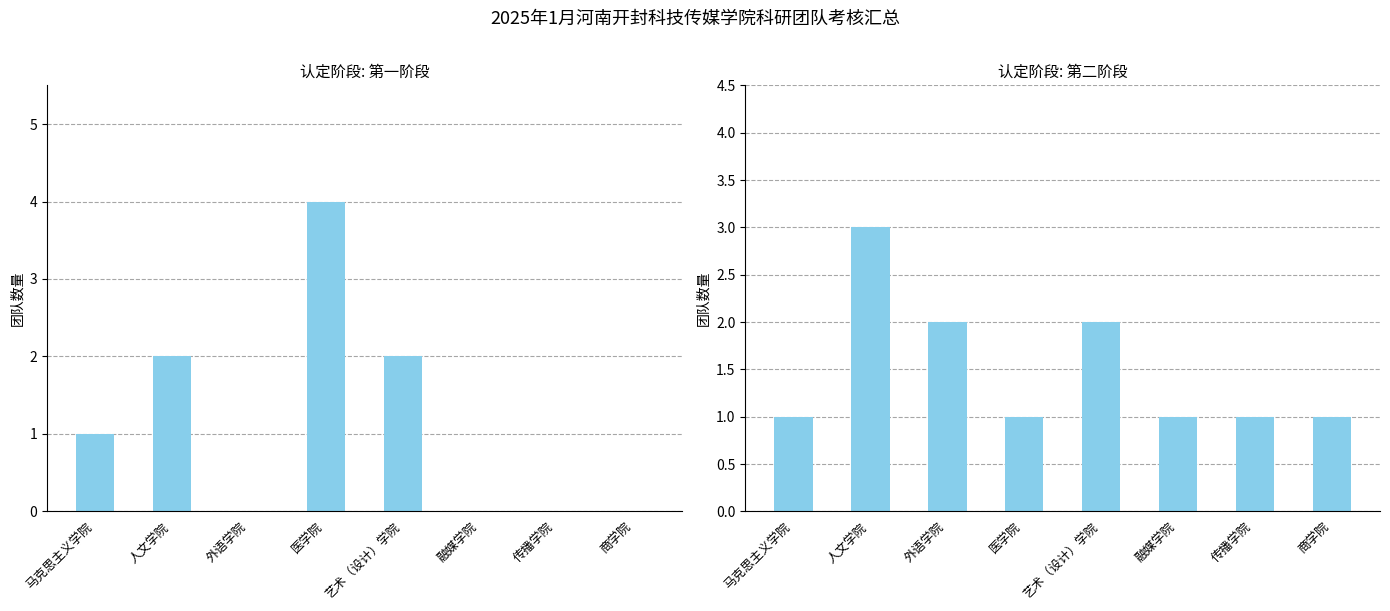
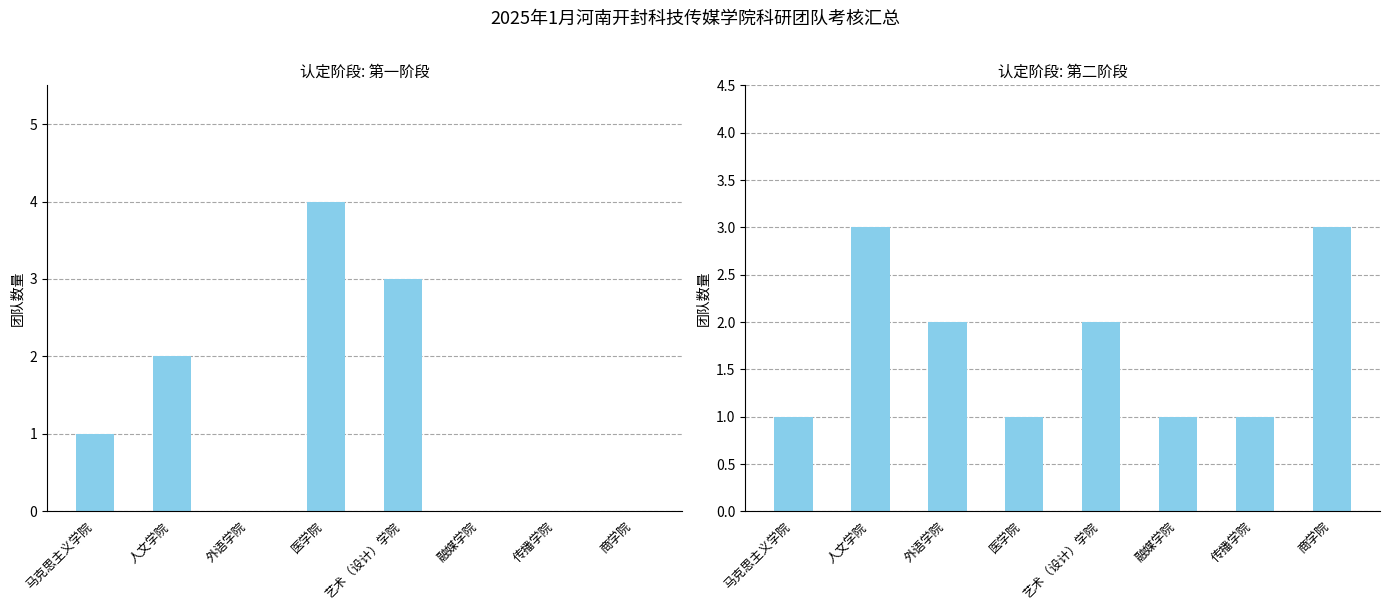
认定阶段: 第一阶段, 艺术（设计）学院: 2 -> 3
认定阶段: 第二阶段, 商学院: 1 -> 3
